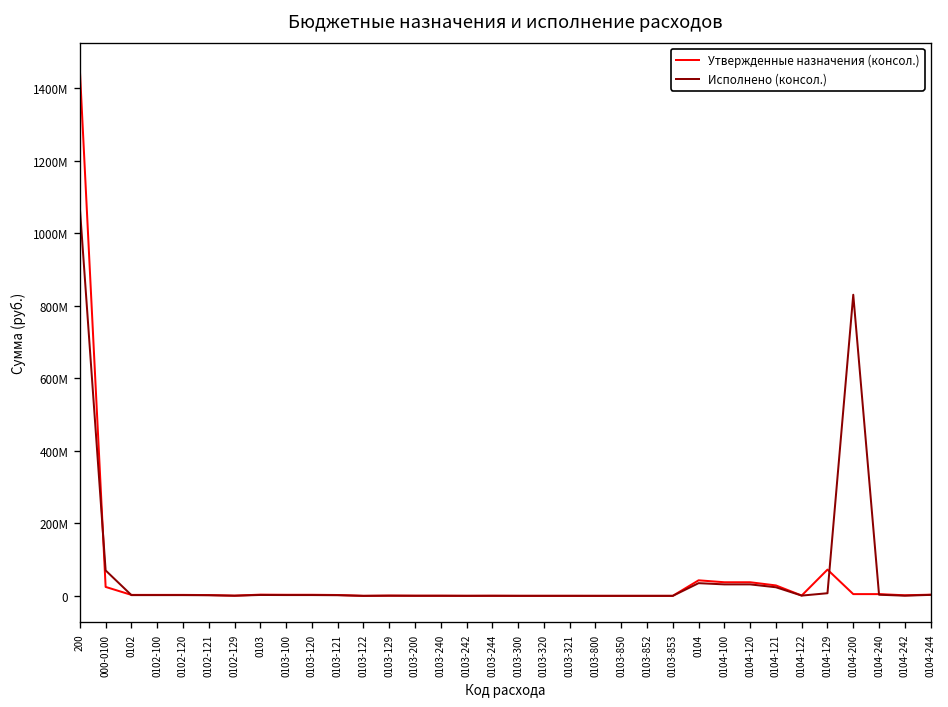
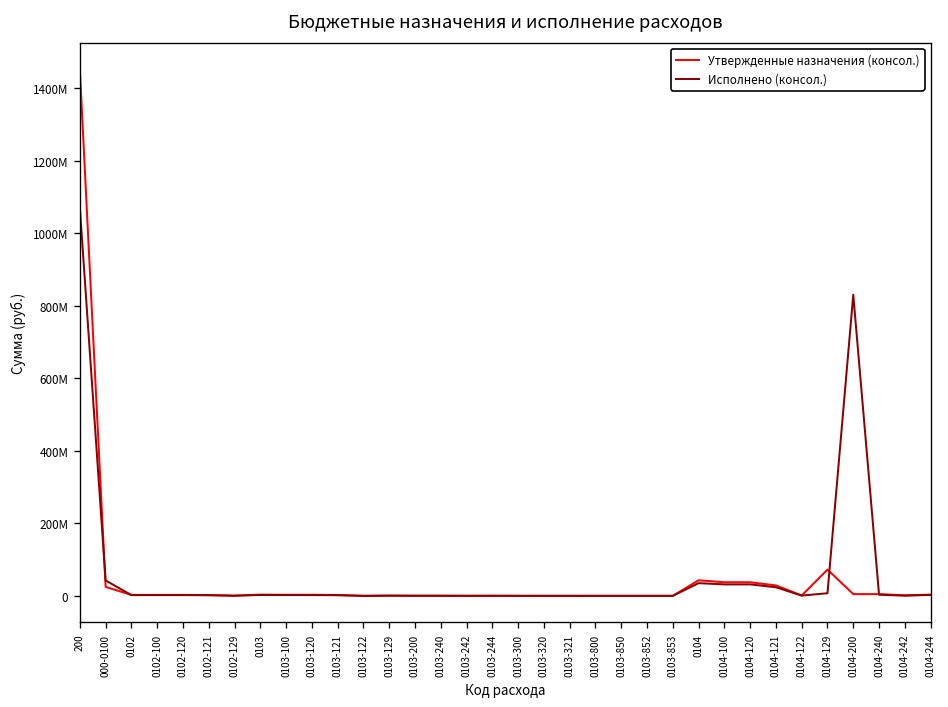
Исполнено (консол.), 000-0100: 70000000 -> 40000000
